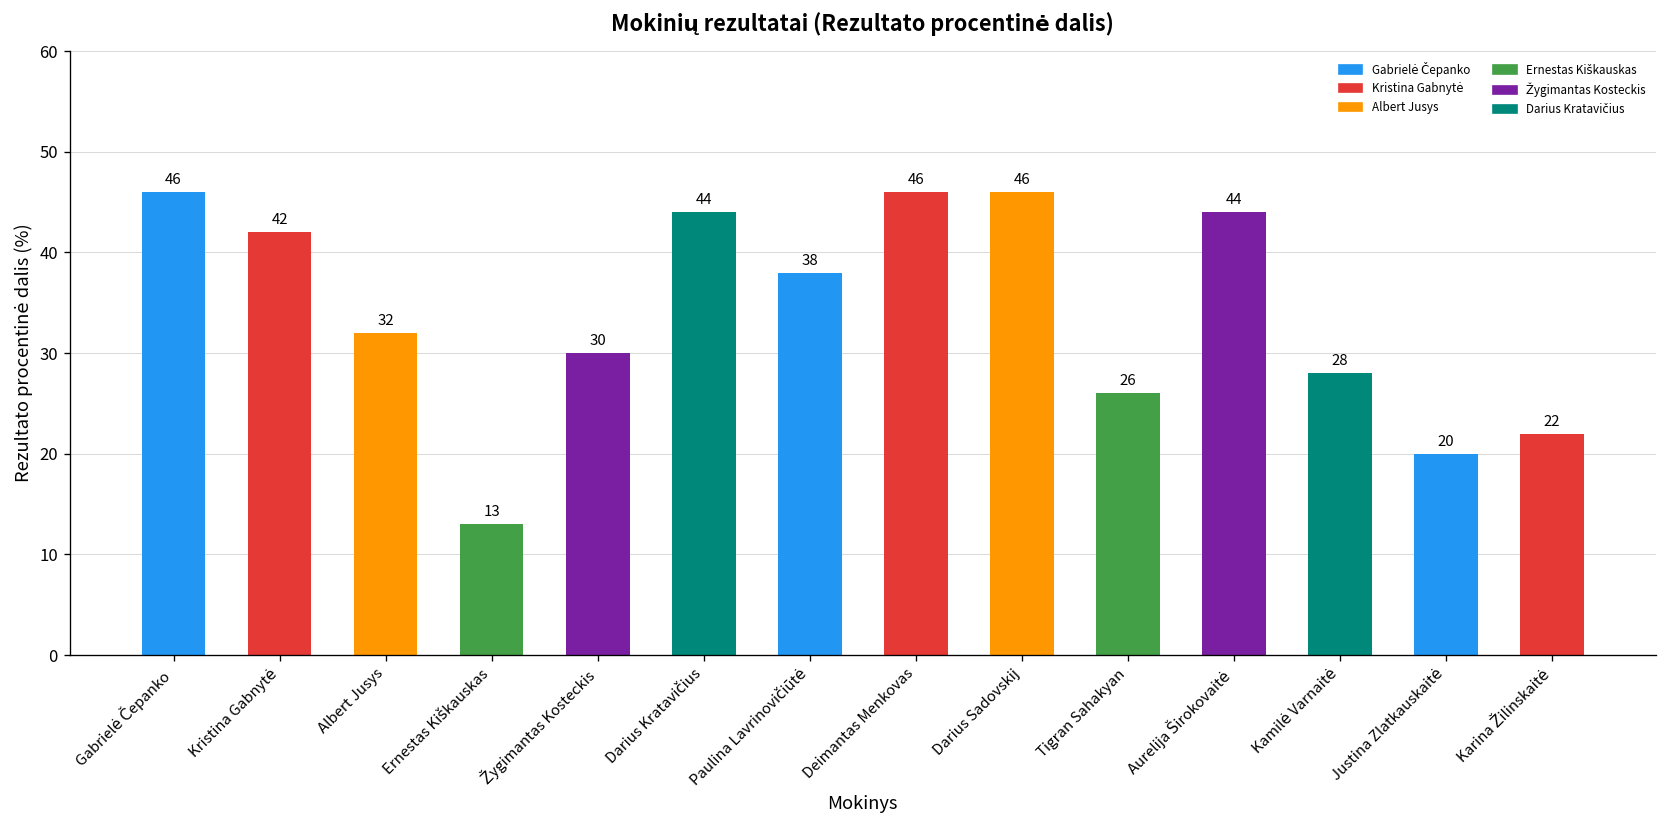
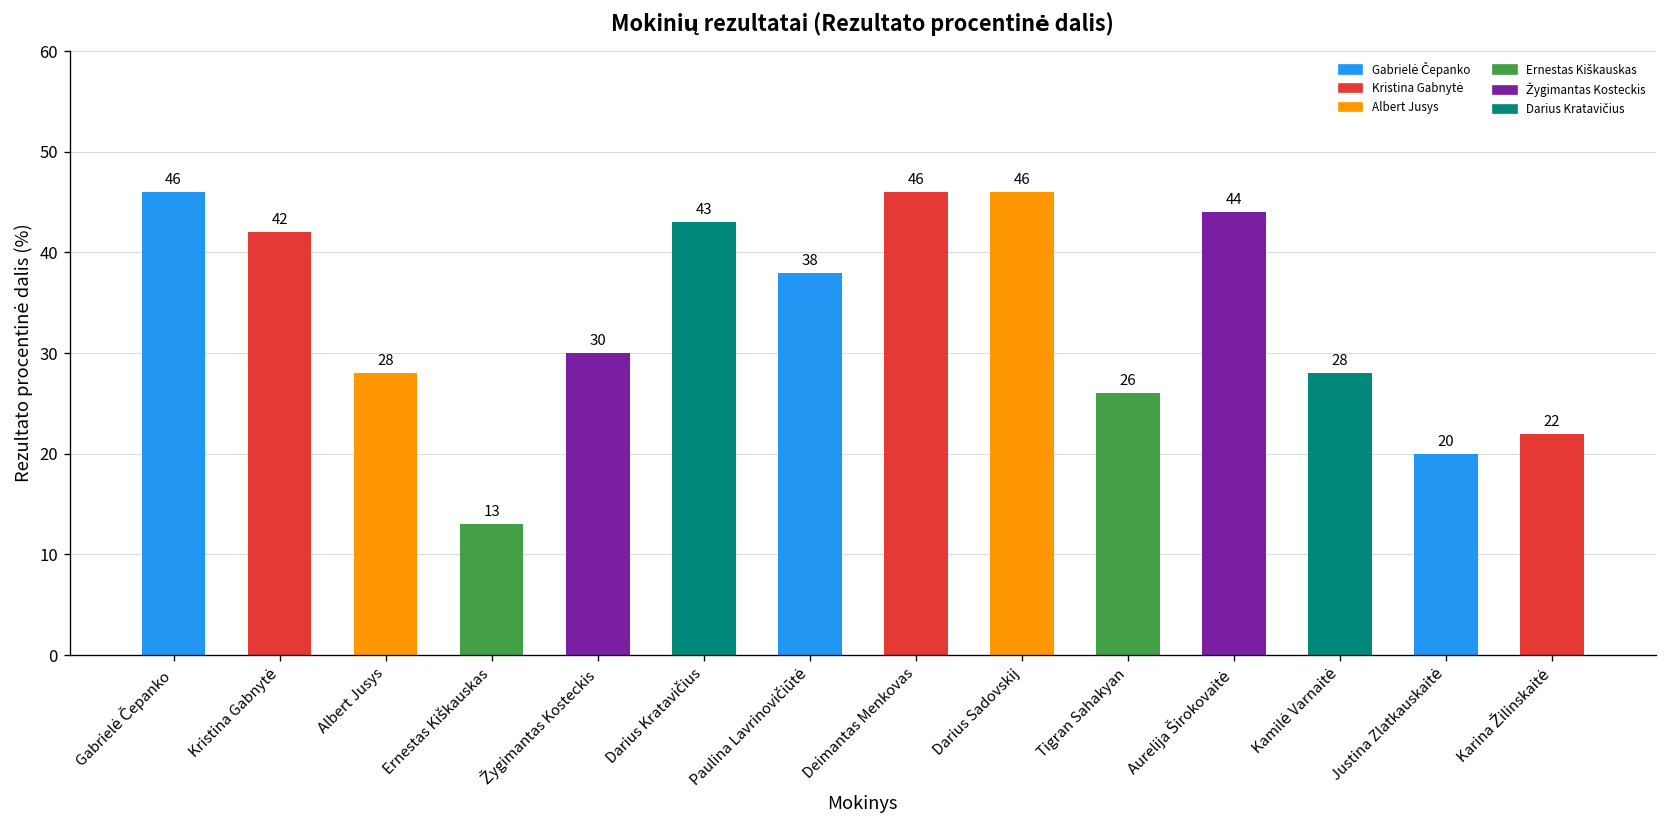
Albert Jusys: 32 -> 28
Darius Kratavičius: 44 -> 43
